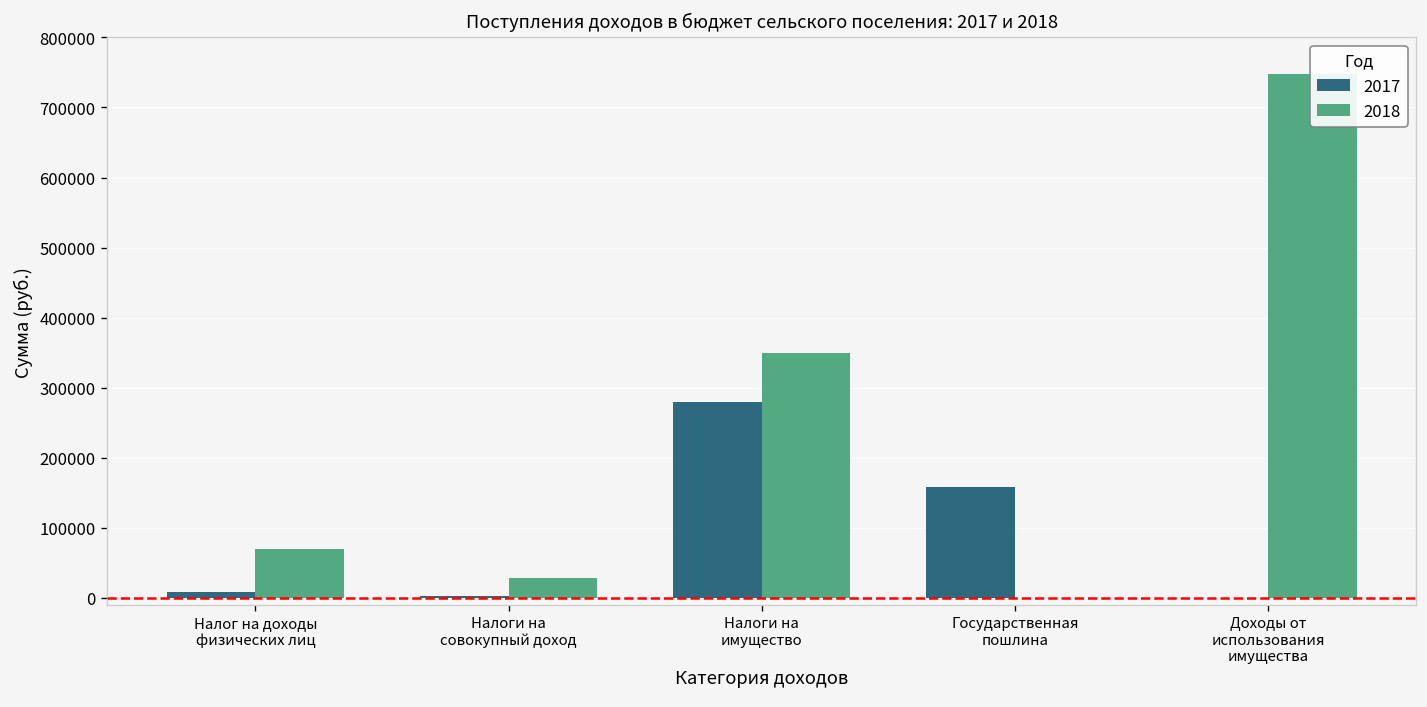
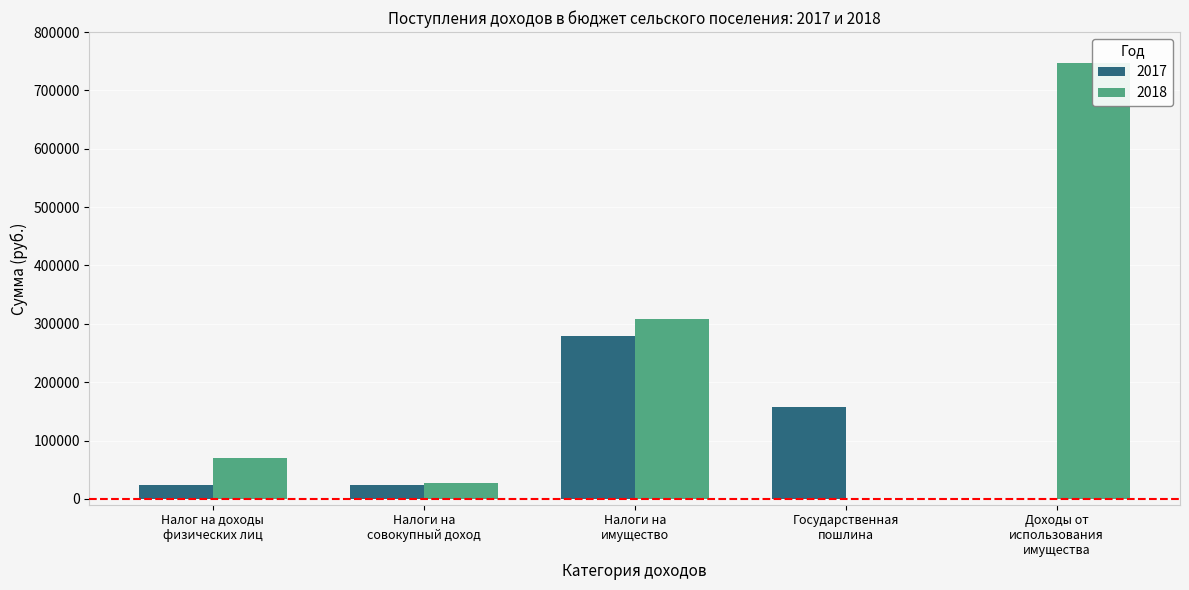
2017, Налог на доходы физических лиц: 10000 -> 20000
2017, Налоги на совокупный доход: 0 -> 20000
2018, Налоги на имущество: 350000 -> 310000
